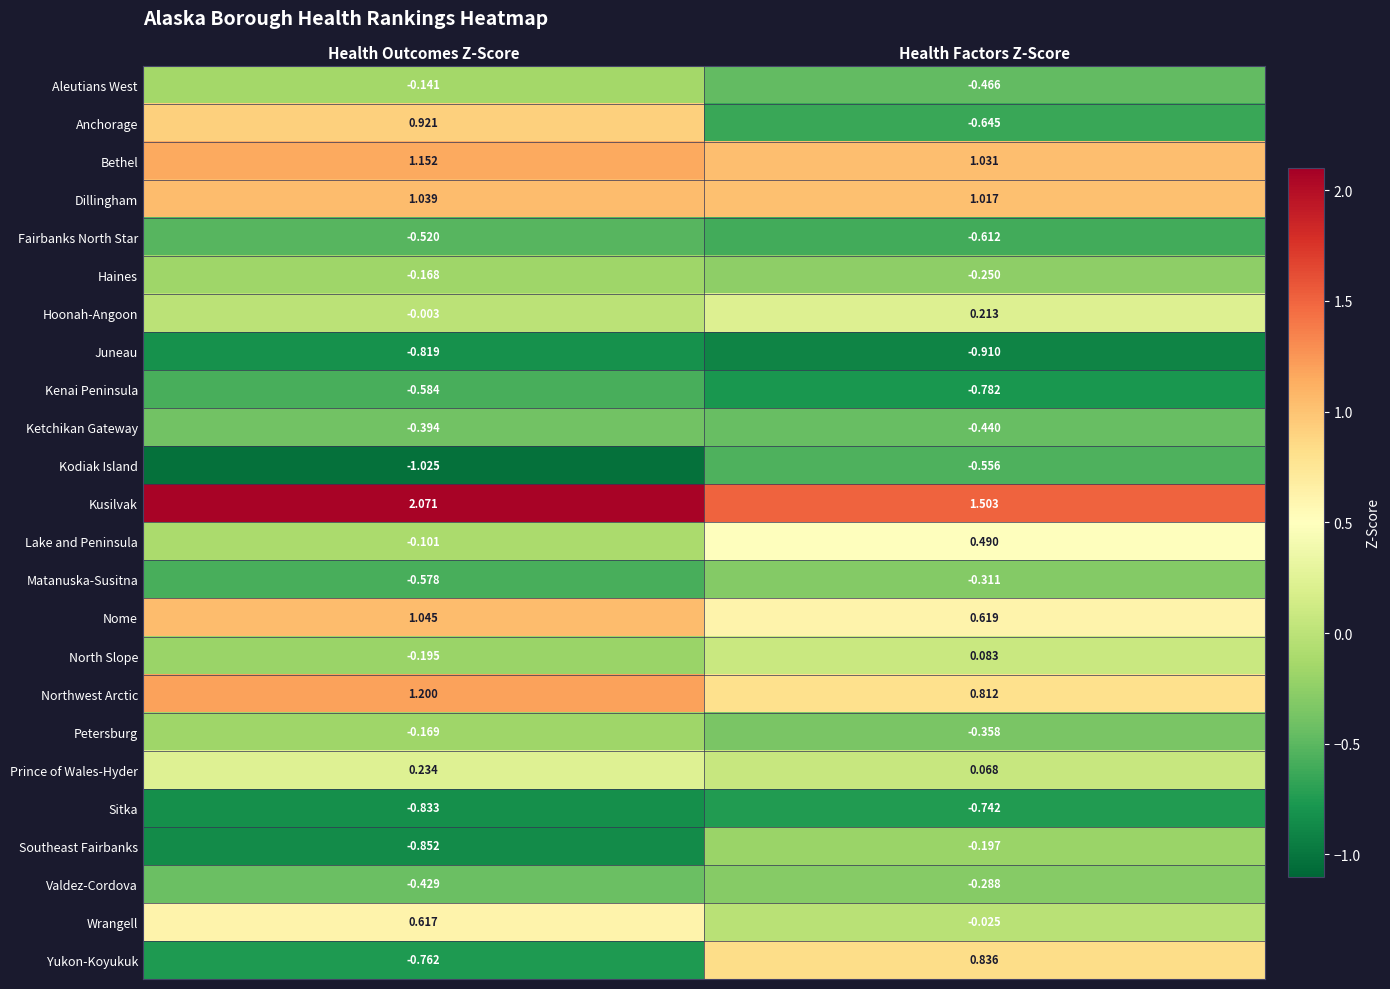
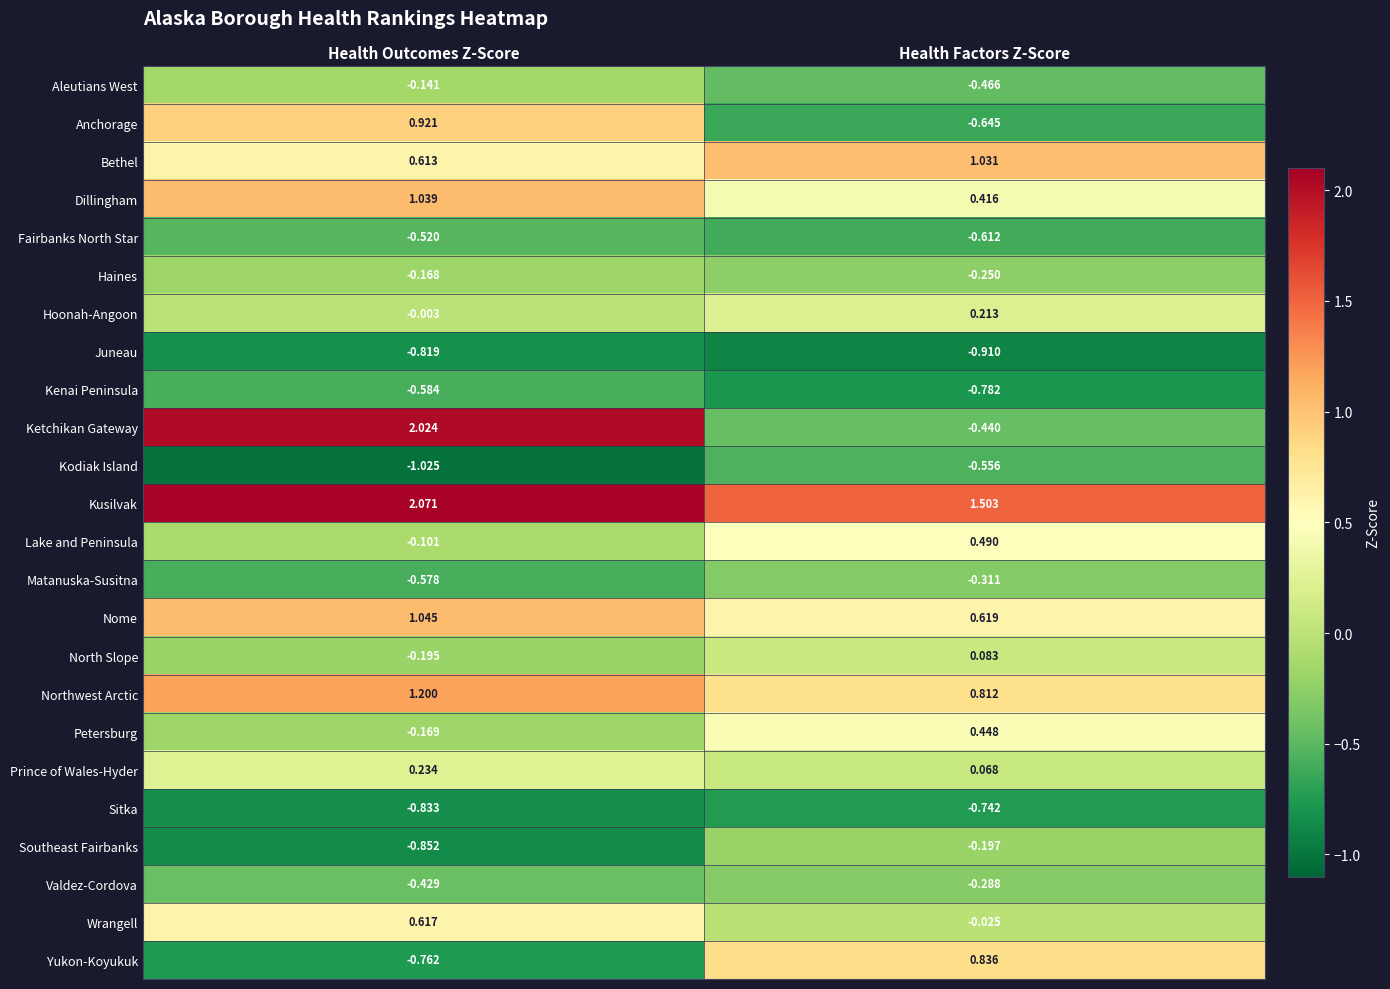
Bethel, Health Outcomes Z-Score: 1.152 -> 0.613
Dillingham, Health Factors Z-Score: 1.017 -> 0.416
Ketchikan Gateway, Health Outcomes Z-Score: -0.394 -> 2.024
Petersburg, Health Factors Z-Score: -0.358 -> 0.448
